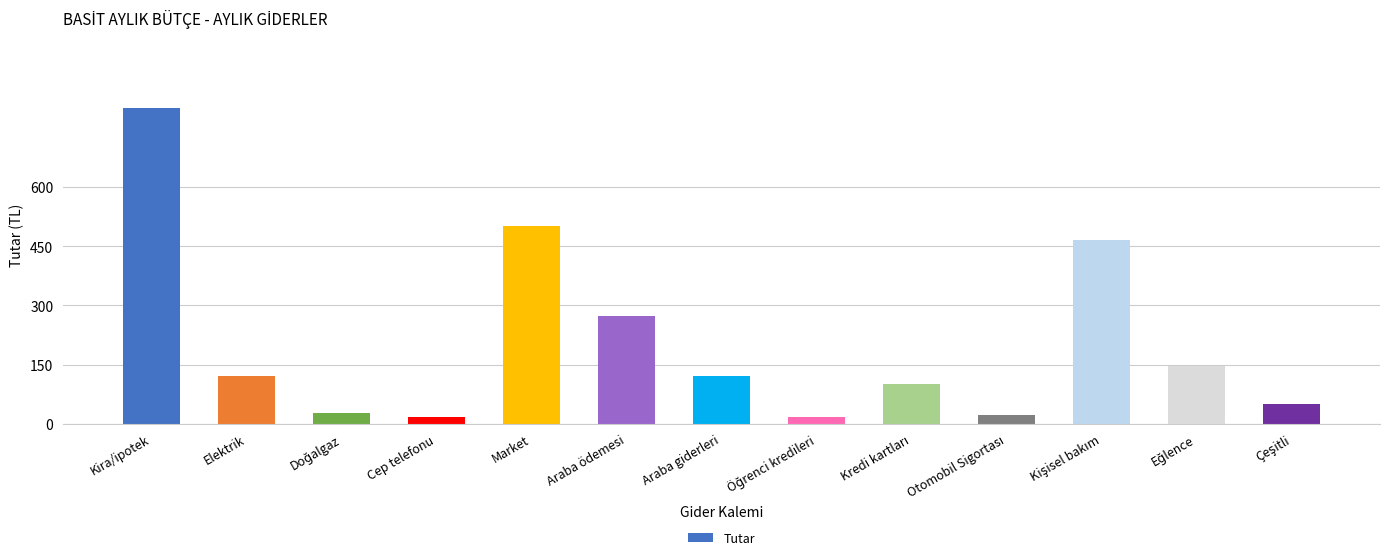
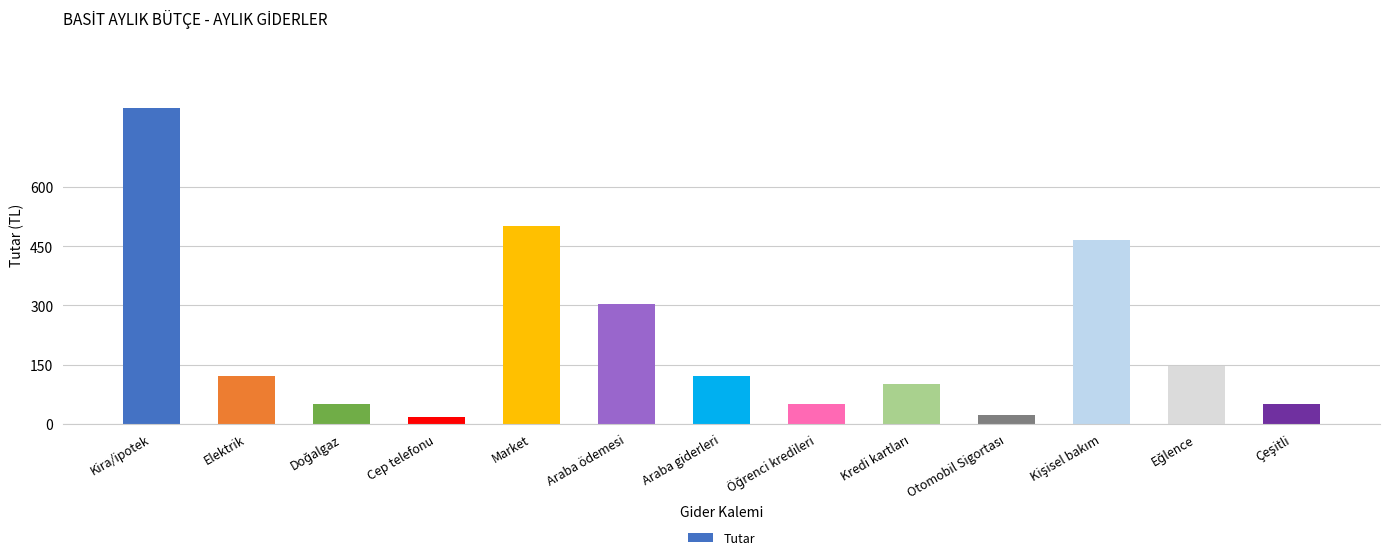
Doğalgaz: 30 -> 50
Araba ödemesi: 270 -> 300
Öğrenci kredileri: 20 -> 50
